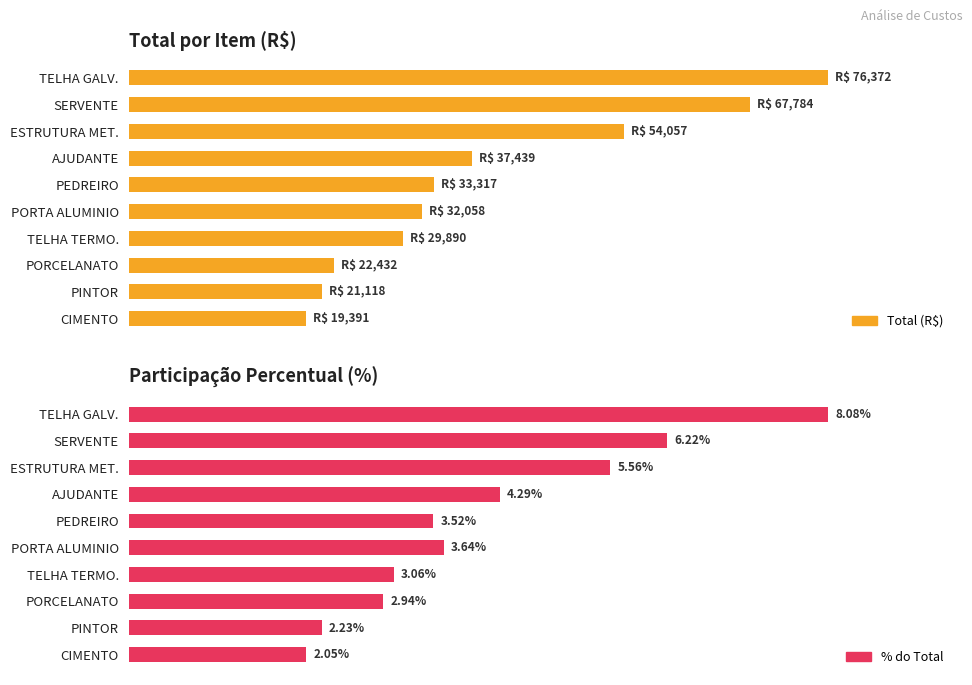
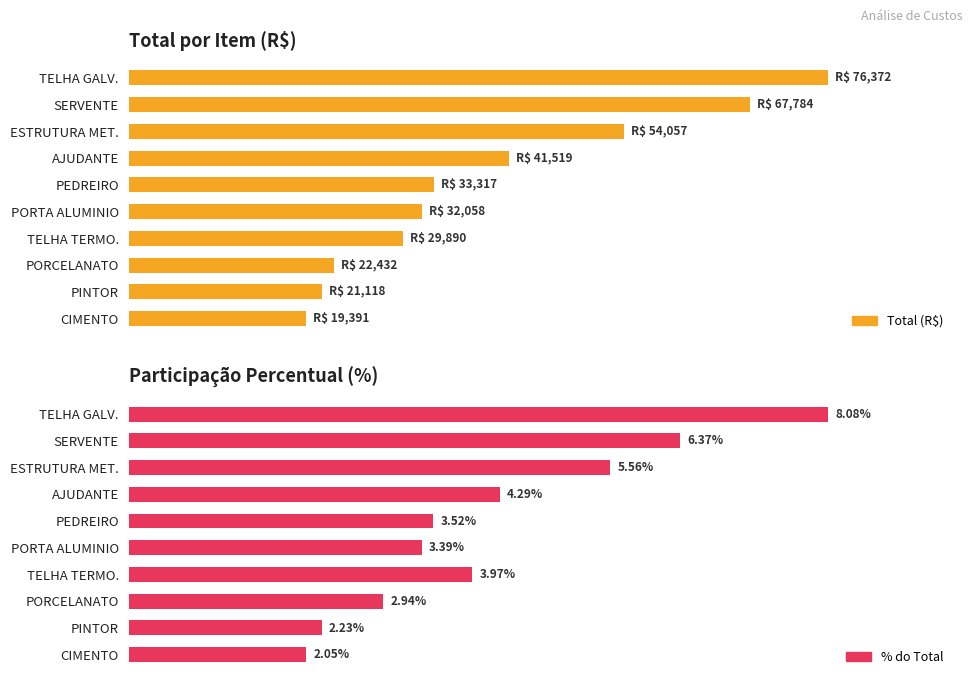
Total por Item (R$), AJUDANTE: 37,439 -> 41,519
Participação Percentual (%), SERVENTE: 6.22% -> 6.37%
Participação Percentual (%), PORTA ALUMINIO: 3.64% -> 3.39%
Participação Percentual (%), TELHA TERMO.: 3.06% -> 3.97%
